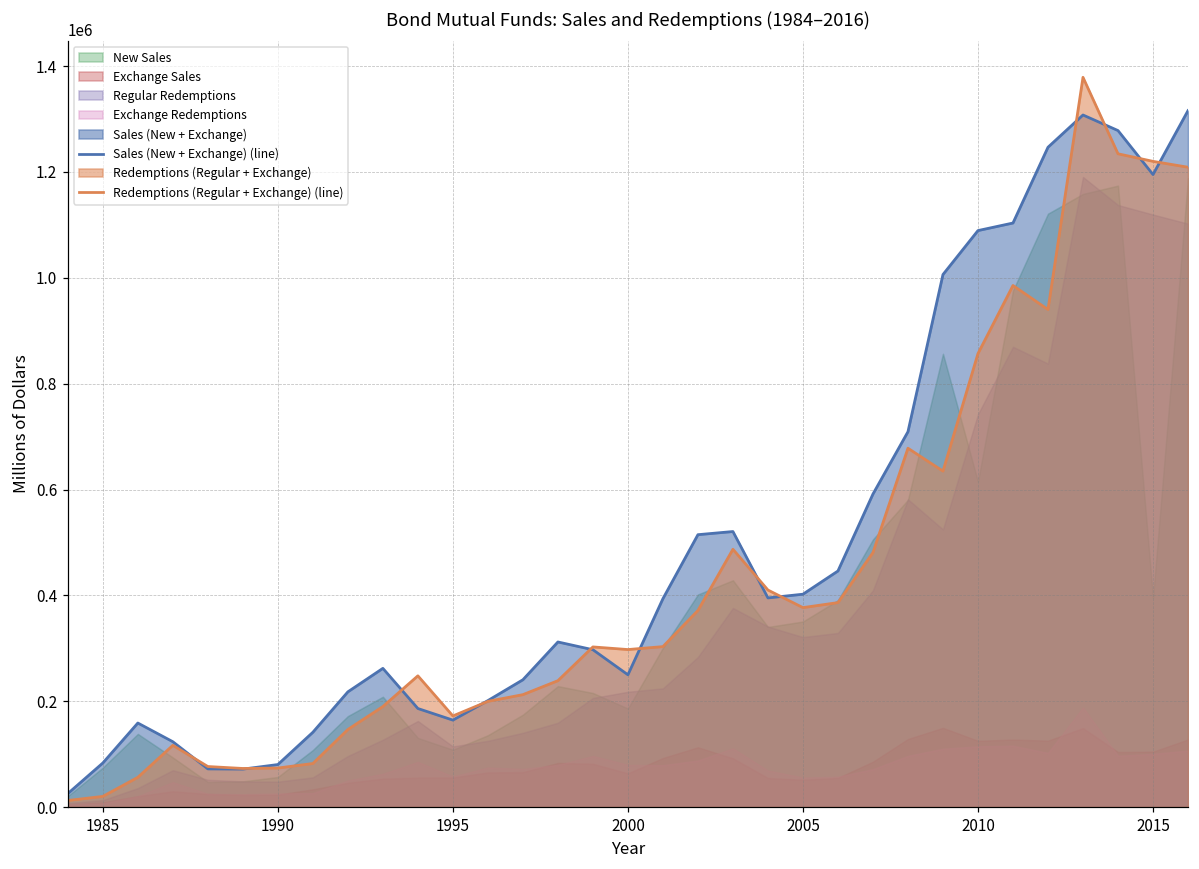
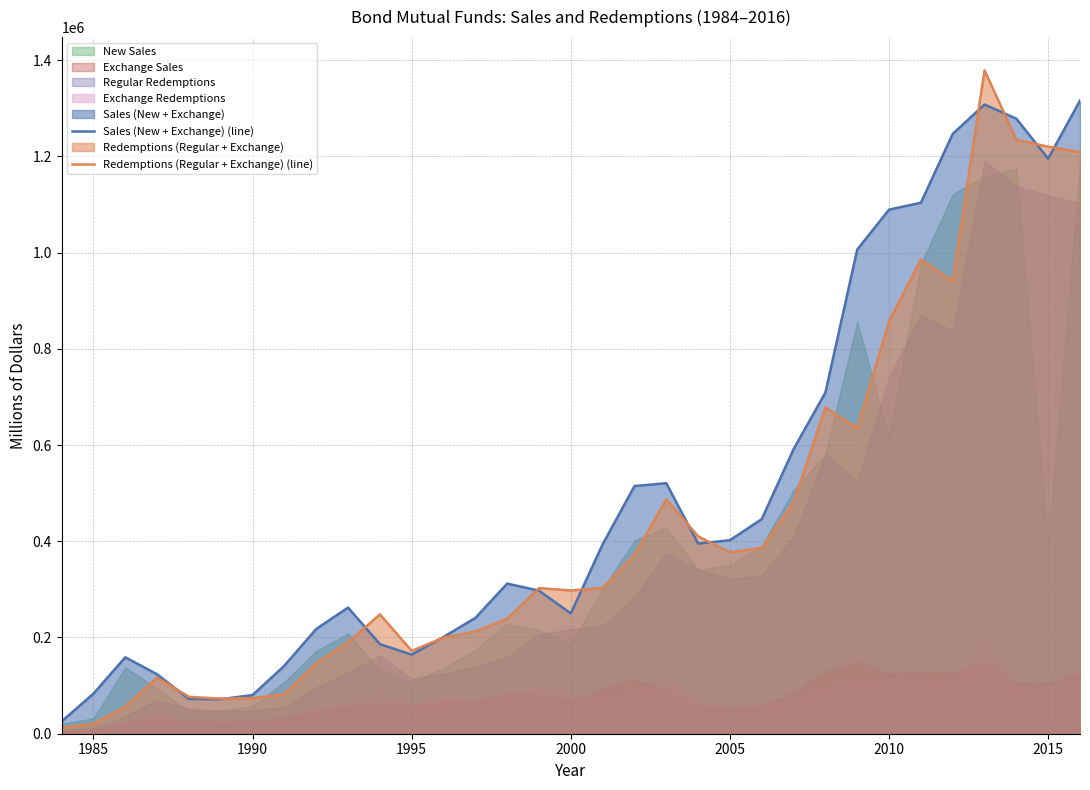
New Sales, 1985: 70000 -> 30000
